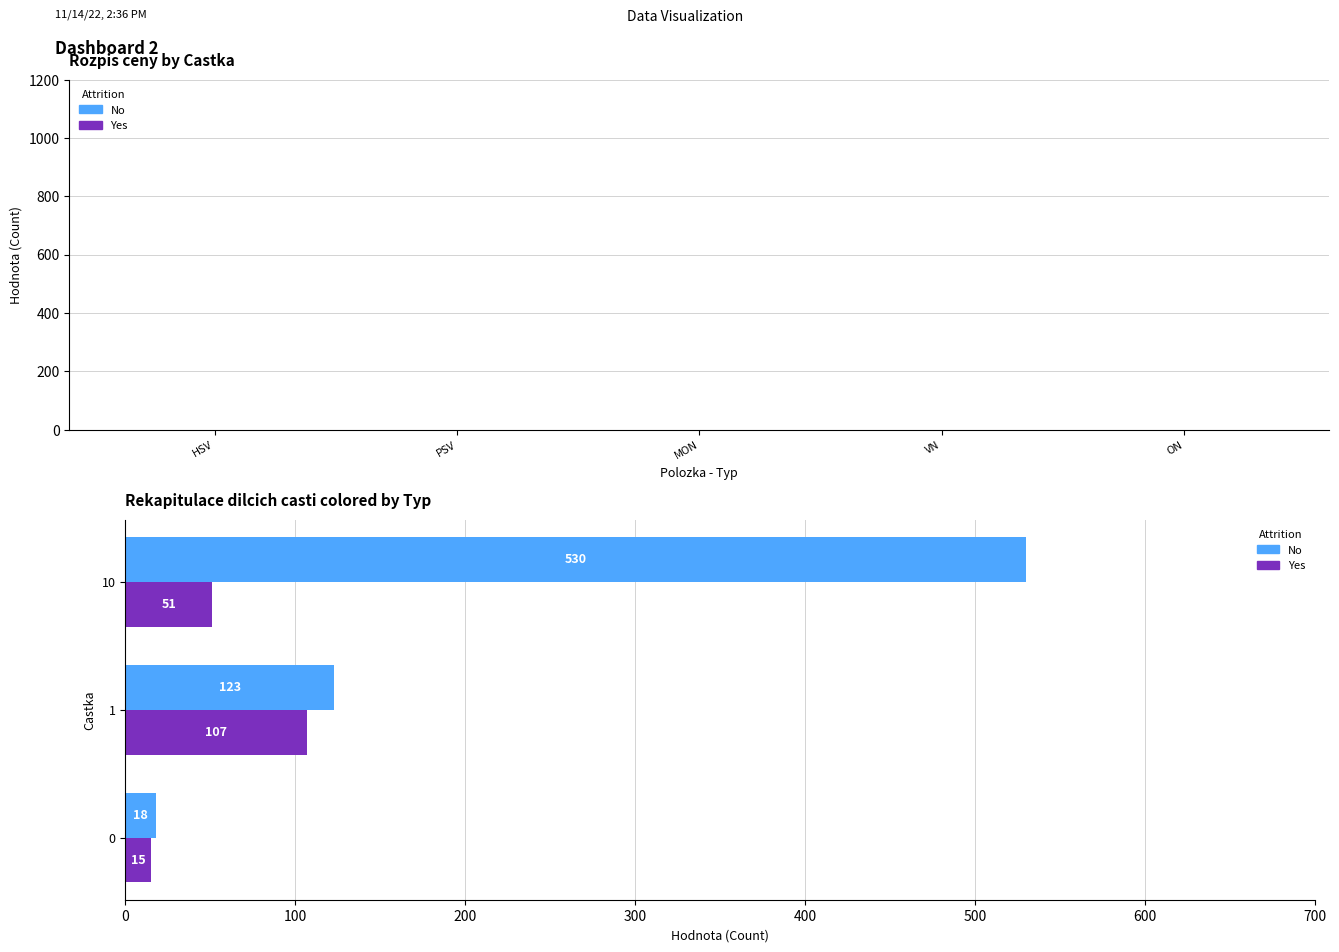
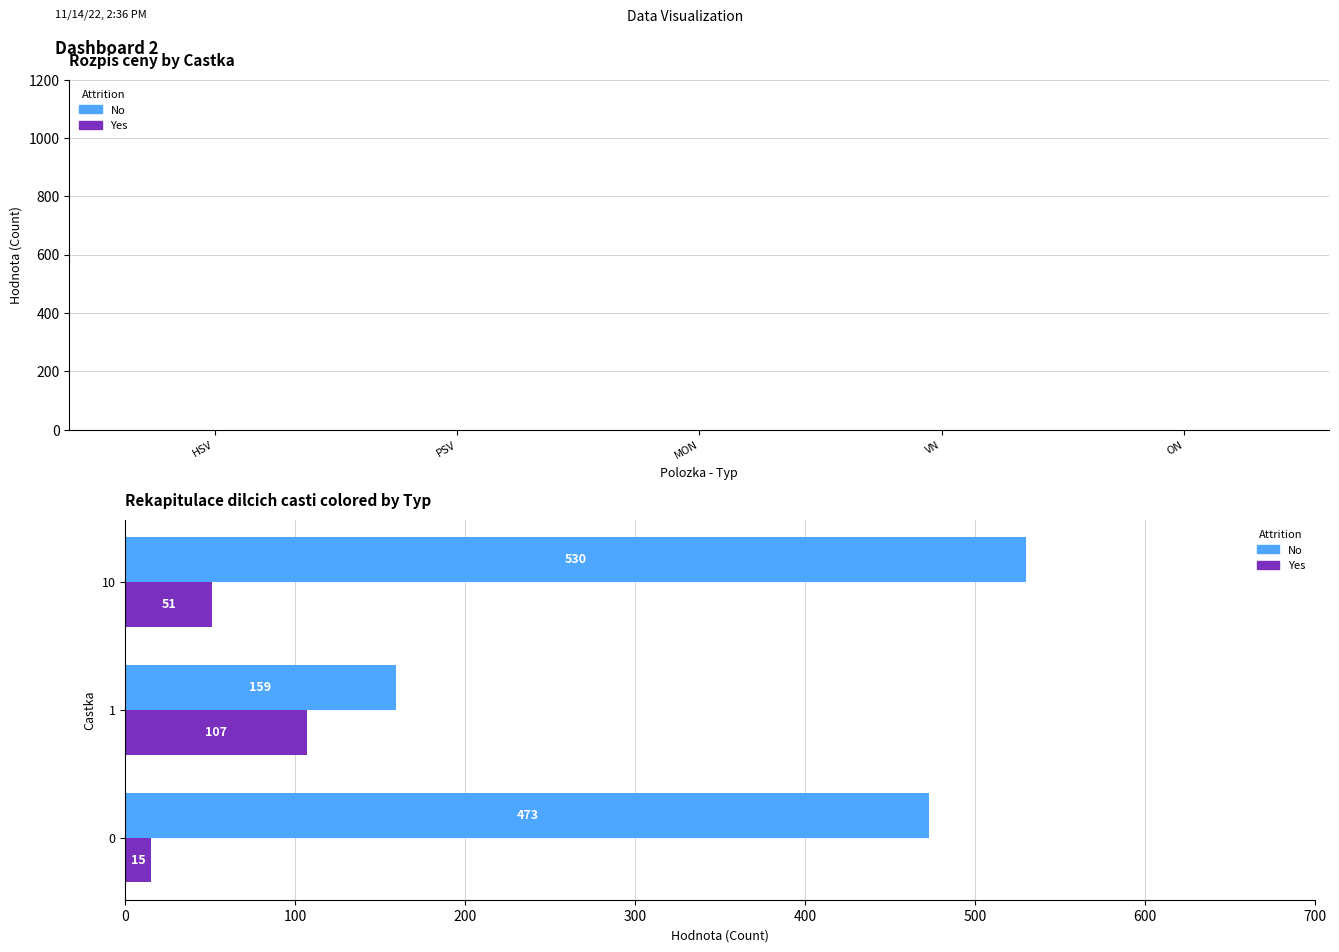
Rekapitulace dilcich casti colored by Typ, No, 1: 123 -> 159
Rekapitulace dilcich casti colored by Typ, No, 0: 18 -> 473
